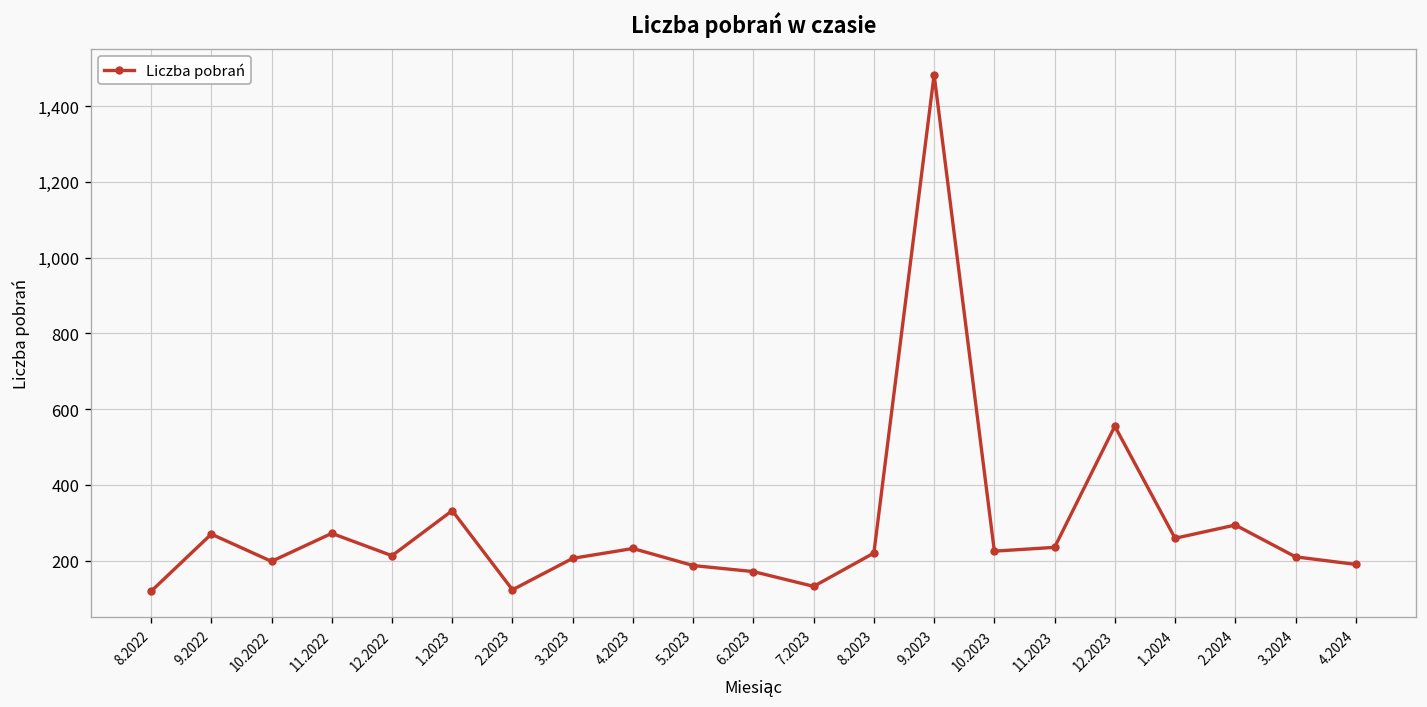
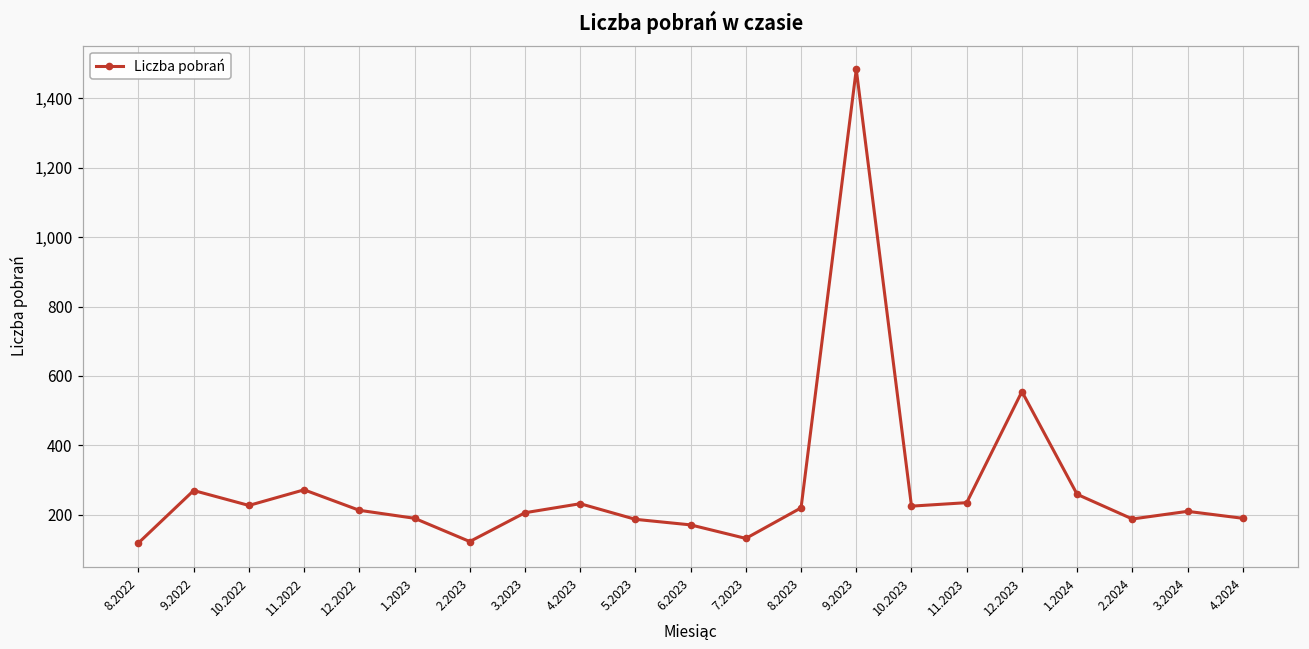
10.2022: 200 -> 230
1.2023: 330 -> 190
2.2024: 290 -> 190
